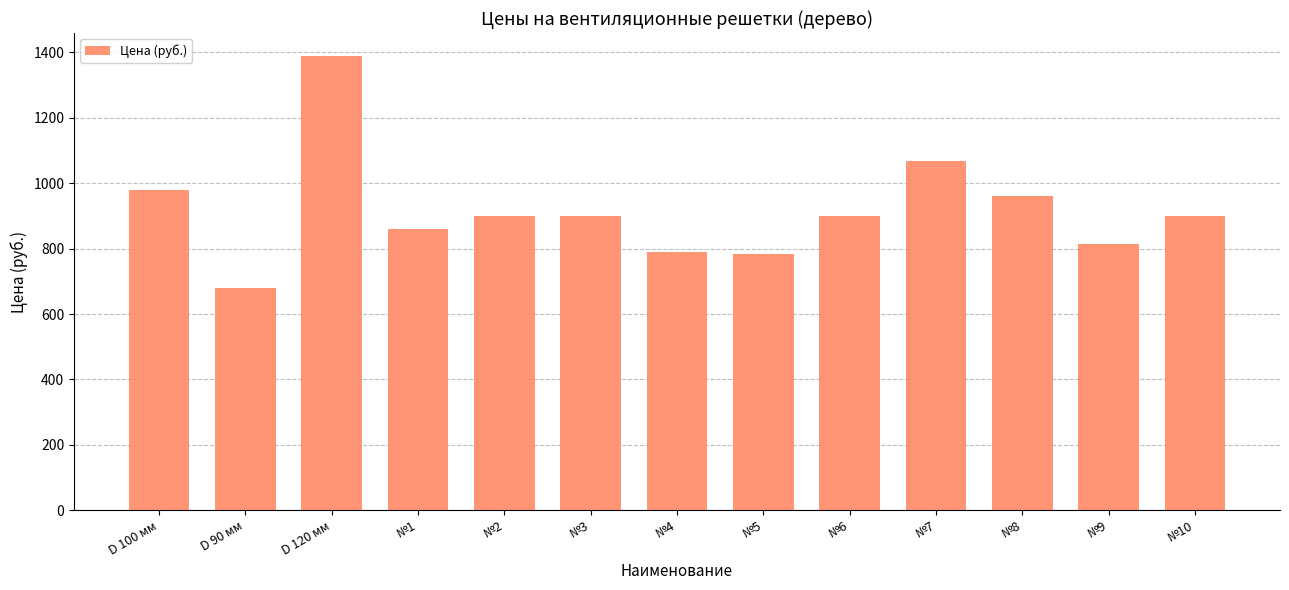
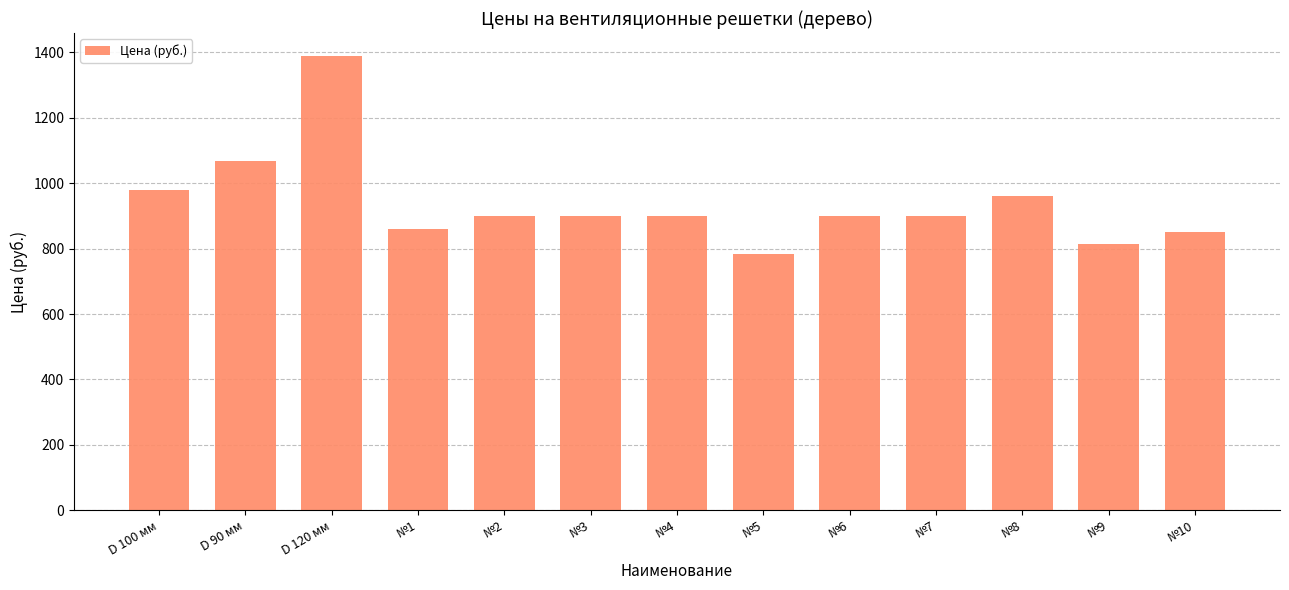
D 90 мм: 680 -> 1070
№4: 790 -> 900
№7: 1070 -> 900
№10: 900 -> 850
